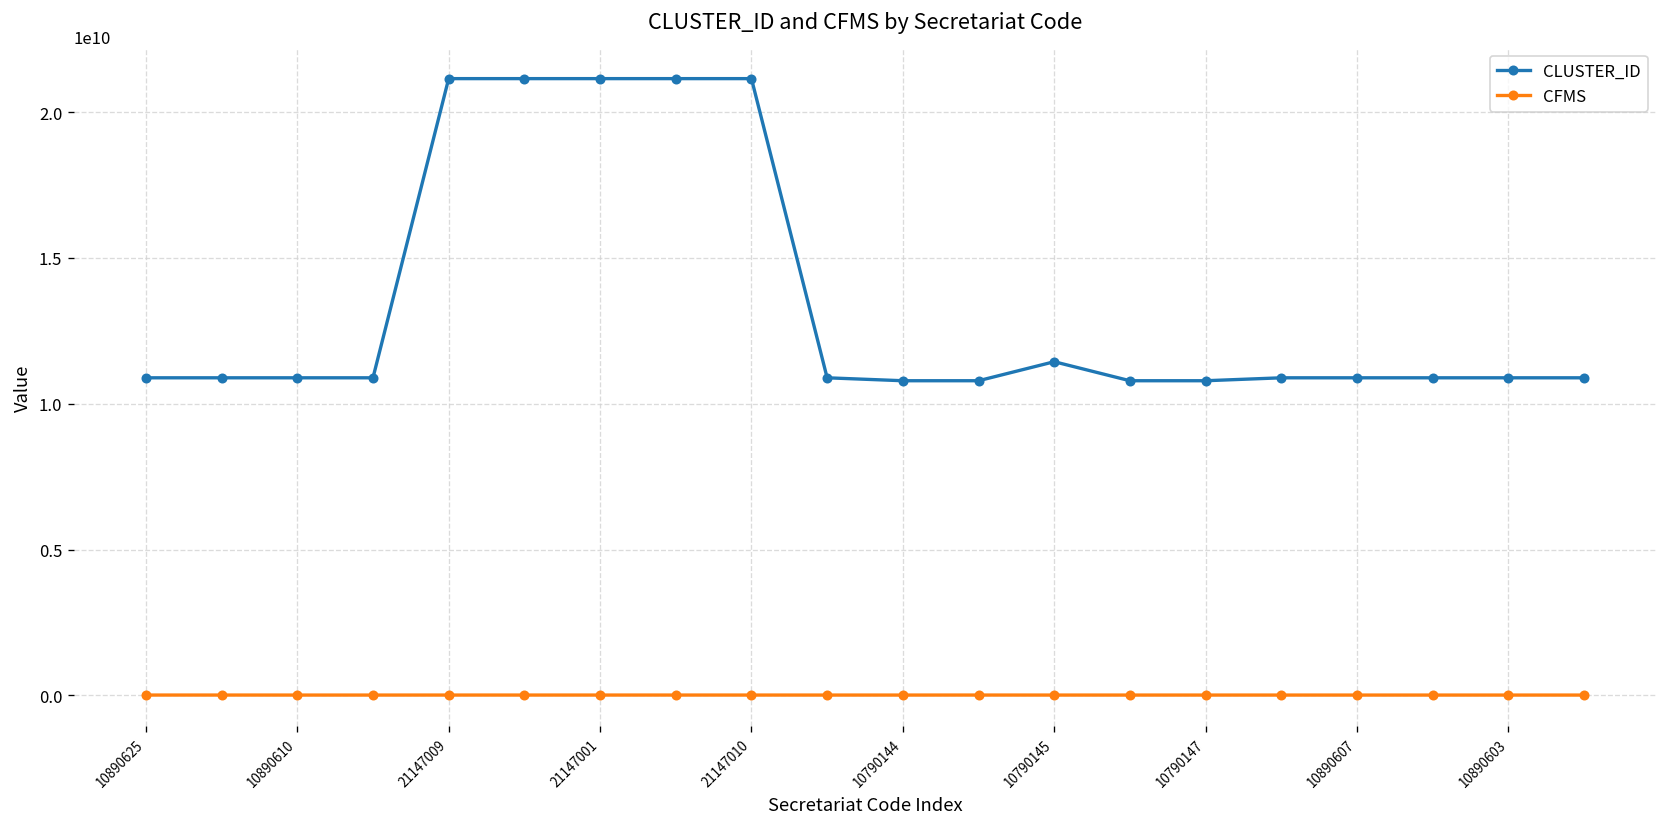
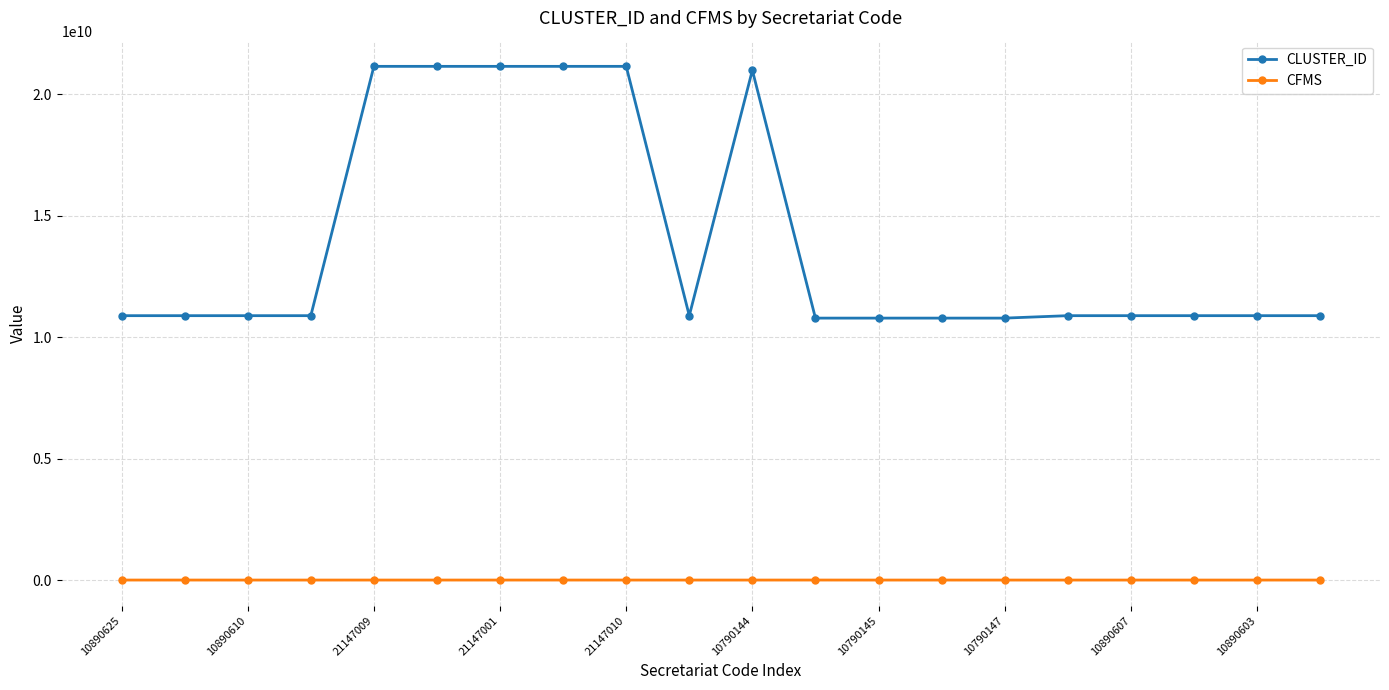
CLUSTER_ID, 10790144: 10800000000 -> 21000000000
CLUSTER_ID, 10790145: 11400000000 -> 10800000000
